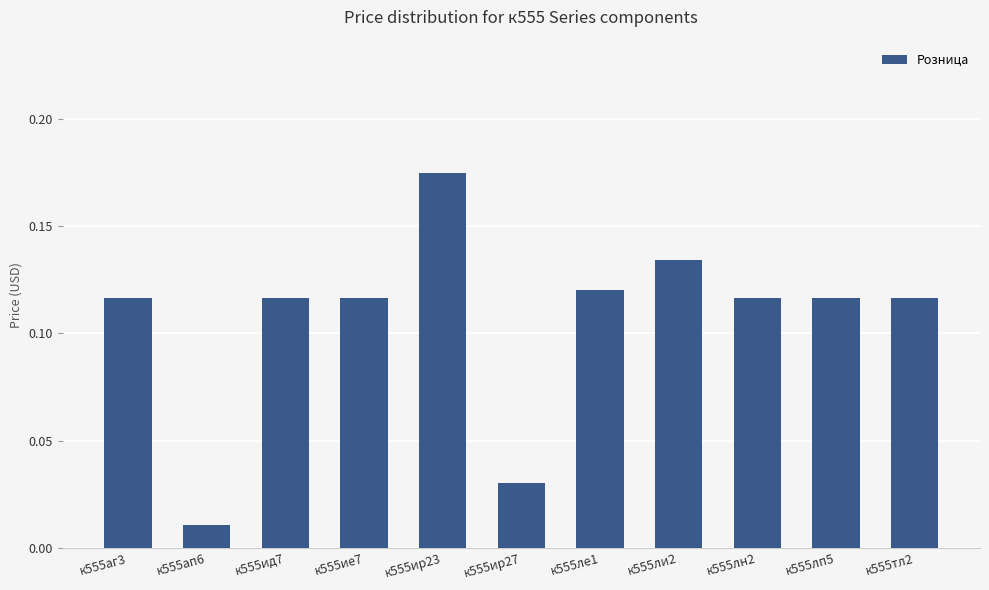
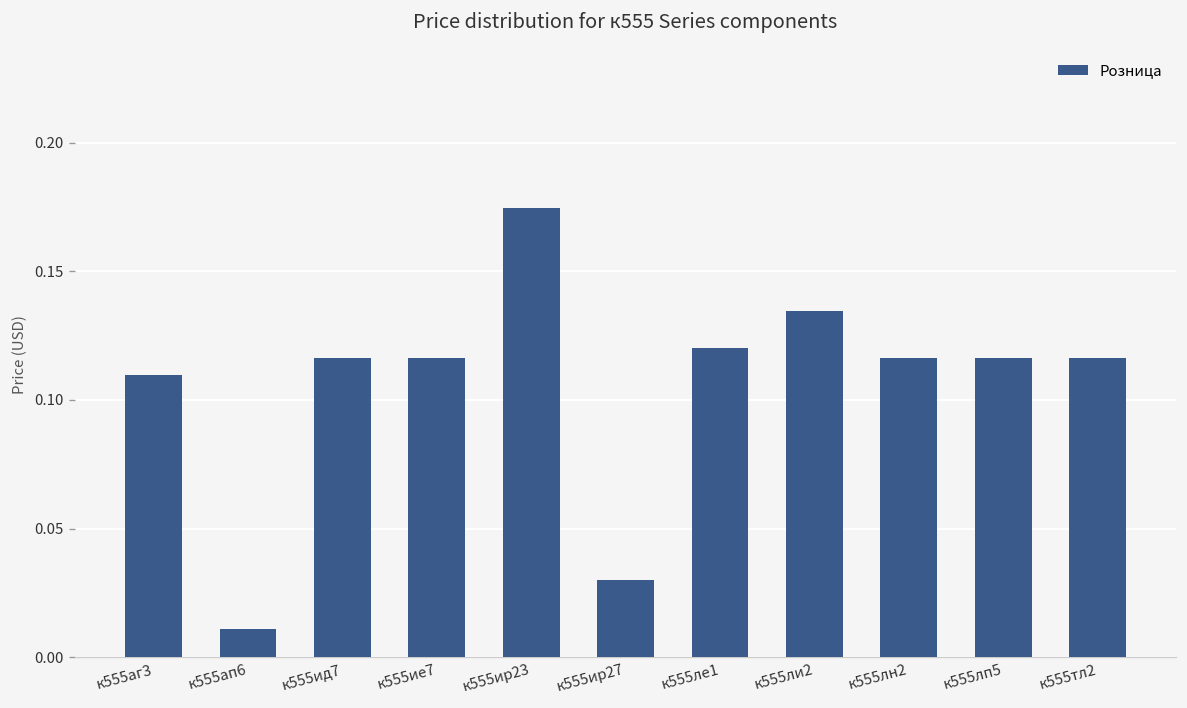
к555аг3: 0.116 -> 0.110
